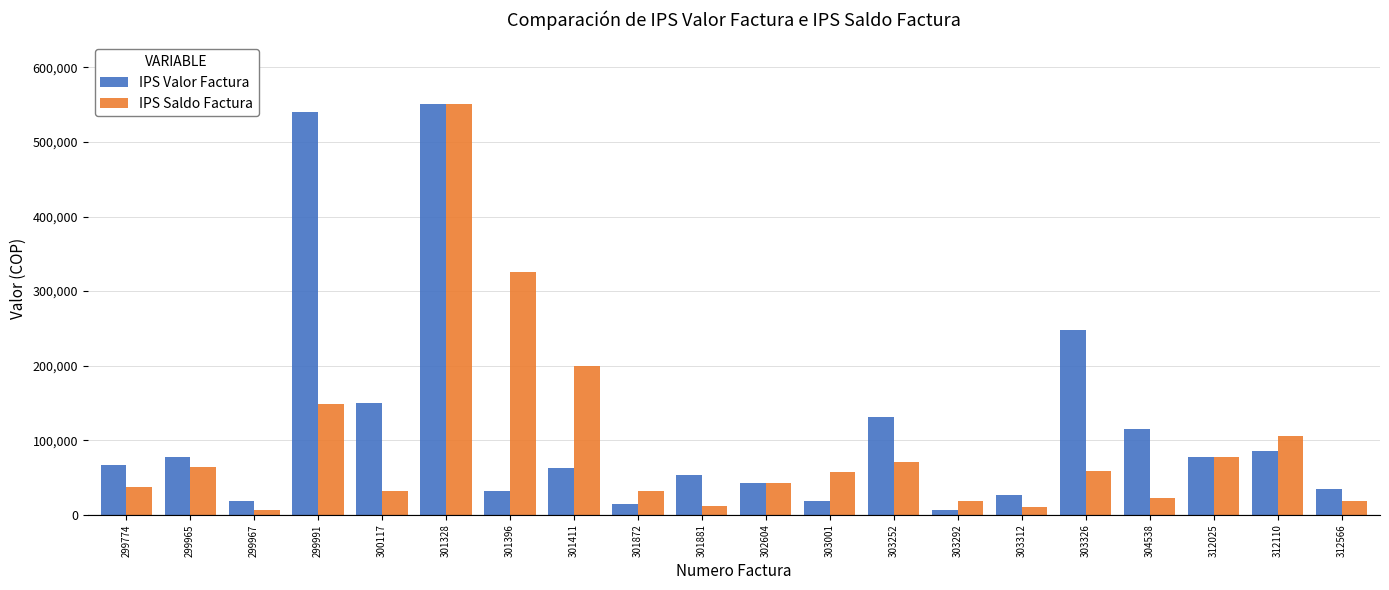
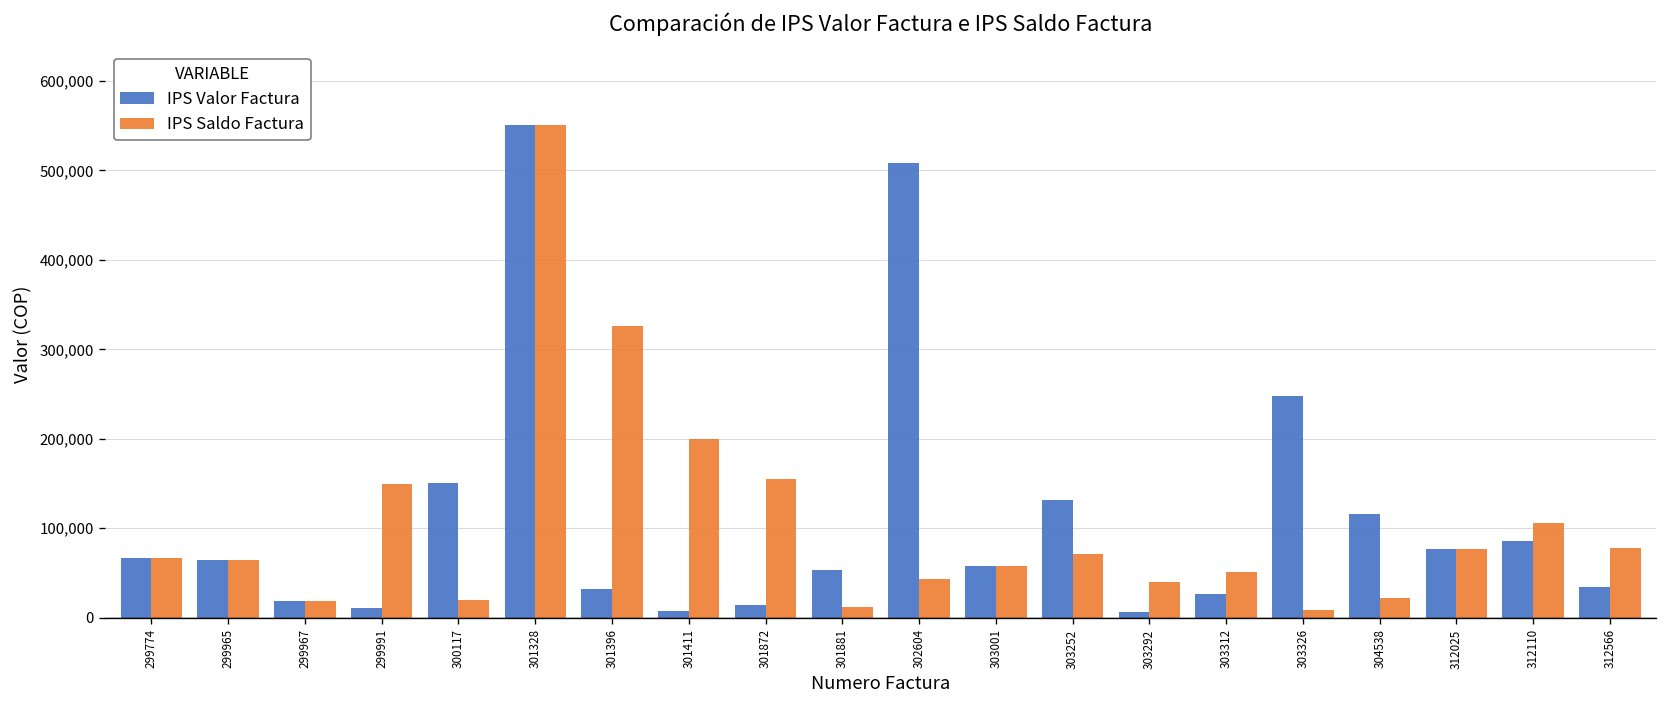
IPS Saldo Factura, 299774: 40,000 -> 70,000
IPS Valor Factura, 299965: 80,000 -> 60,000
IPS Saldo Factura, 299967: 10,000 -> 20,000
IPS Valor Factura, 299991: 540,000 -> 10,000
IPS Saldo Factura, 300117: 30,000 -> 20,000
IPS Valor Factura, 301411: 60,000 -> 10,000
IPS Saldo Factura, 301872: 30,000 -> 150,000
IPS Valor Factura, 302604: 40,000 -> 510,000
IPS Valor Factura, 303001: 20,000 -> 60,000
IPS Saldo Factura, 303292: 20,000 -> 40,000
IPS Saldo Factura, 303312: 10,000 -> 50,000
IPS Saldo Factura, 303326: 60,000 -> 10,000
IPS Saldo Factura, 312566: 20,000 -> 80,000
